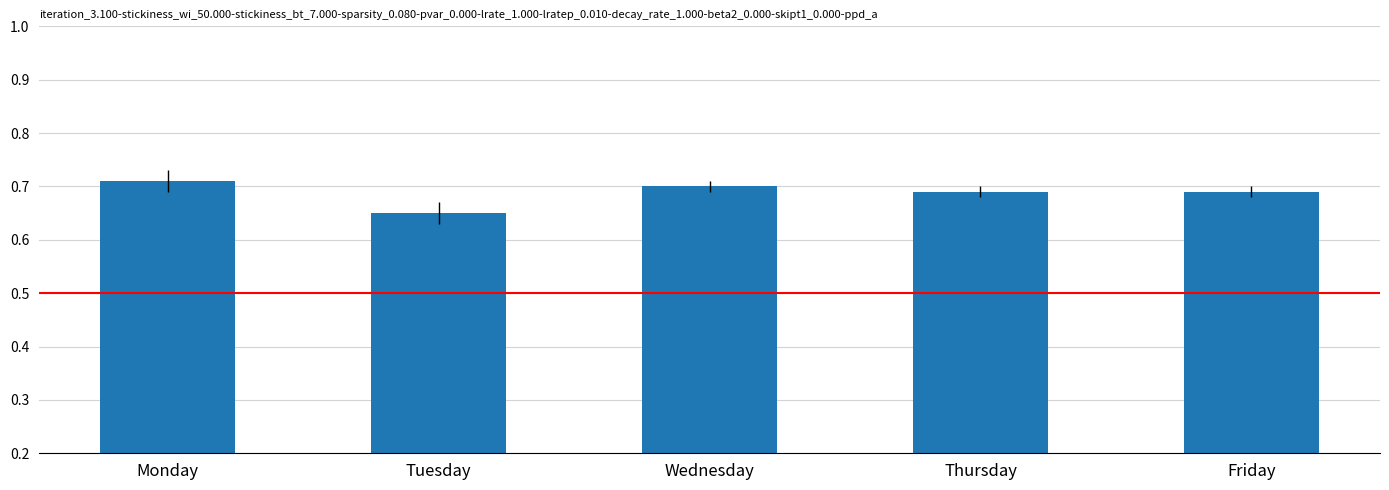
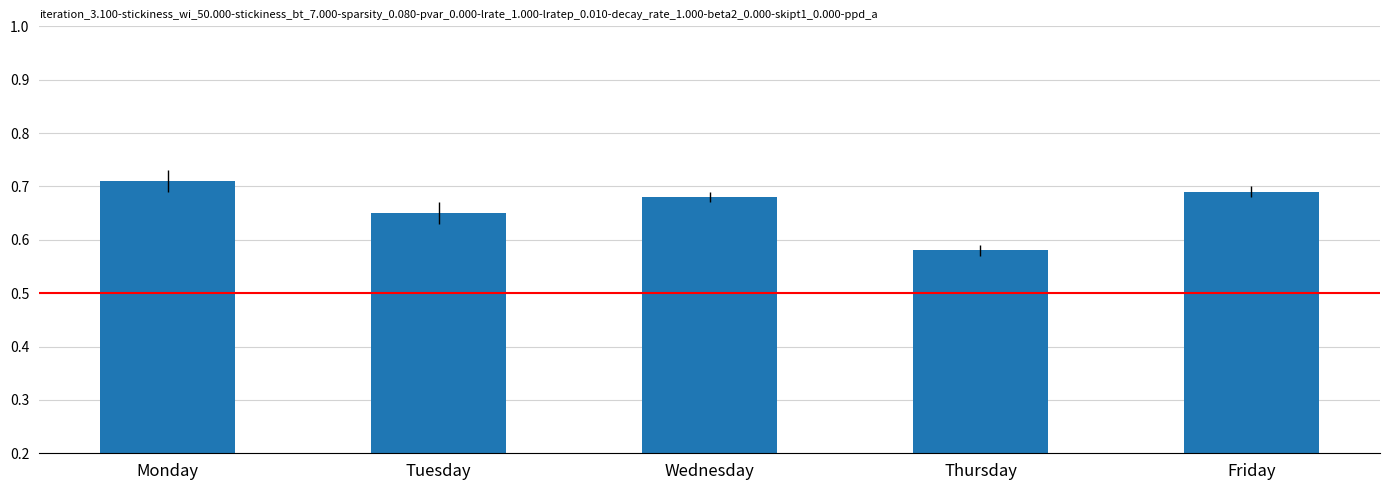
Wednesday: 0.70 -> 0.68
Thursday: 0.69 -> 0.58
